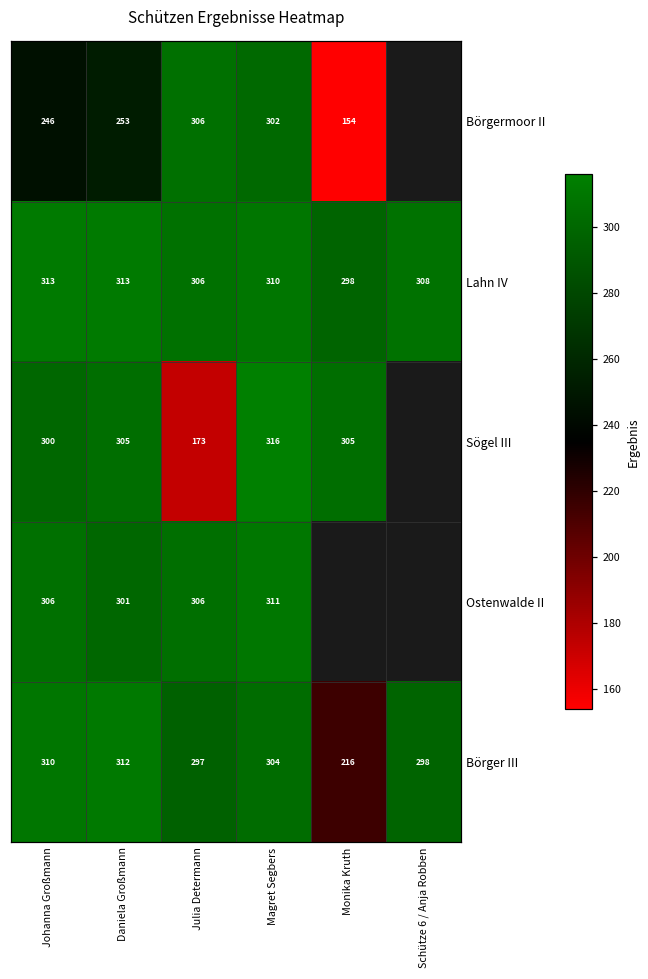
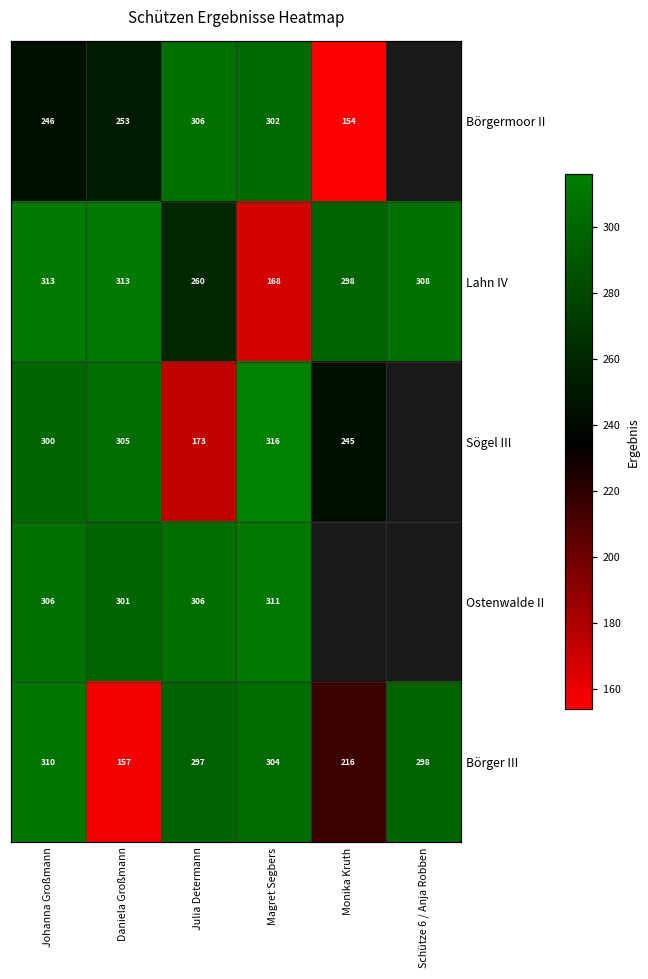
Lahn IV, Julia Determann: 306 -> 260
Lahn IV, Magret Segbers: 310 -> 168
Sögel III, Monika Kruth: 305 -> 245
Börger III, Daniela Großmann: 312 -> 157
